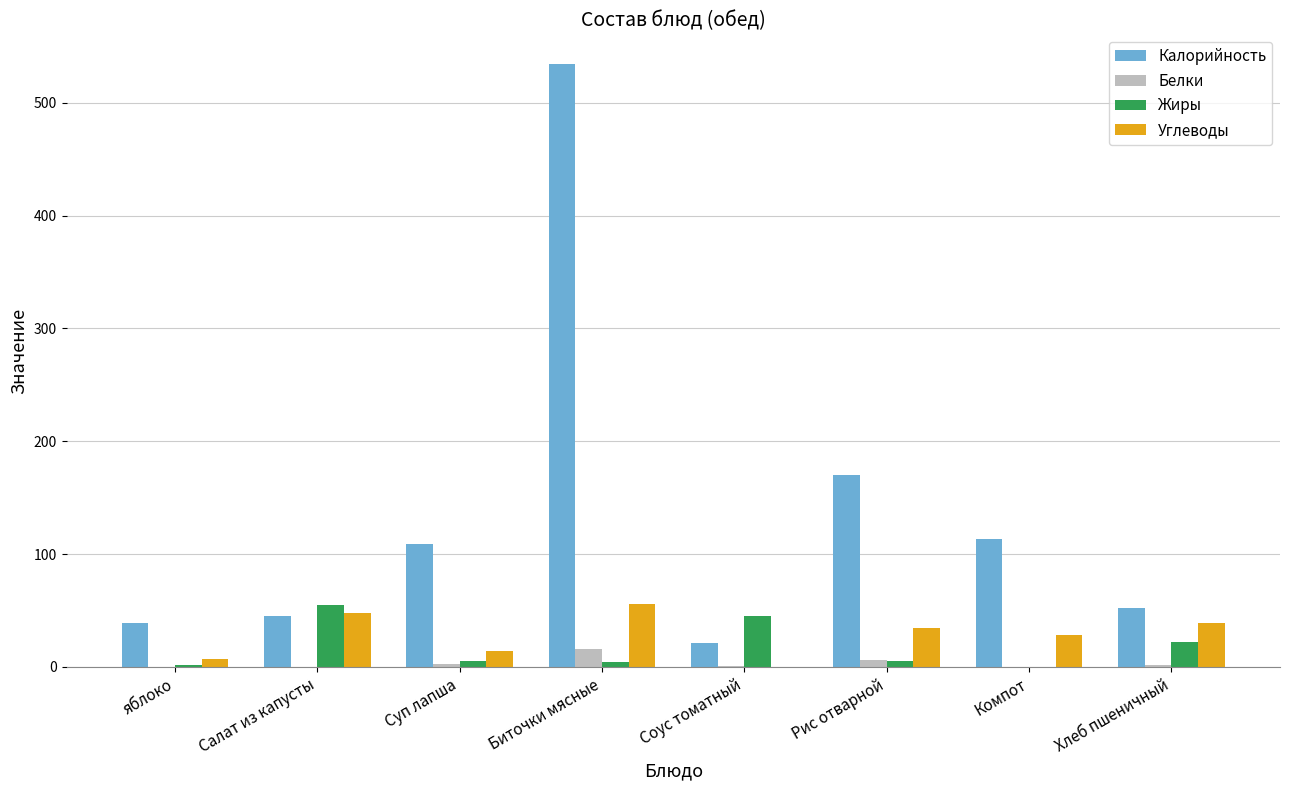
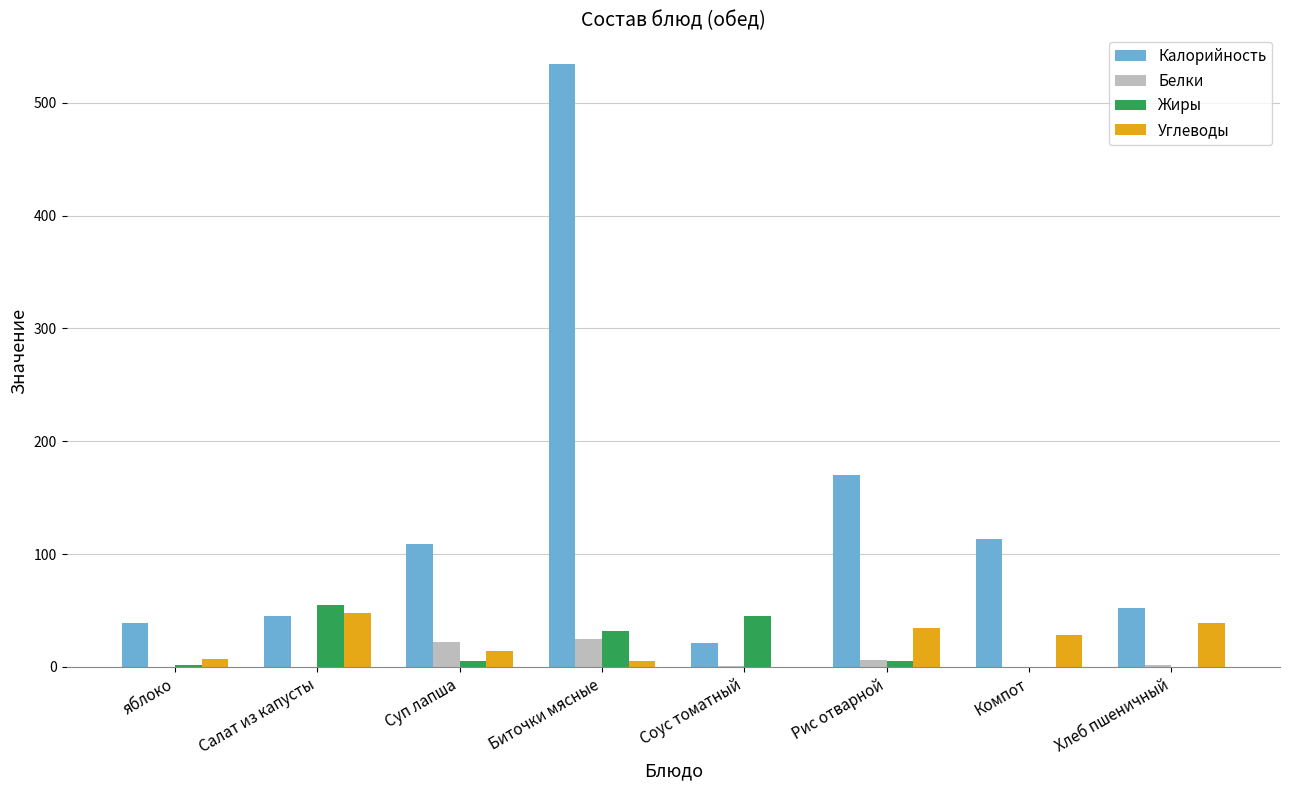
Белки, Суп лапша: 3 -> 22
Белки, Биточки мясные: 16 -> 25
Жиры, Биточки мясные: 4 -> 32
Углеводы, Биточки мясные: 56 -> 5
Жиры, Хлеб пшеничный: 22 -> 0
